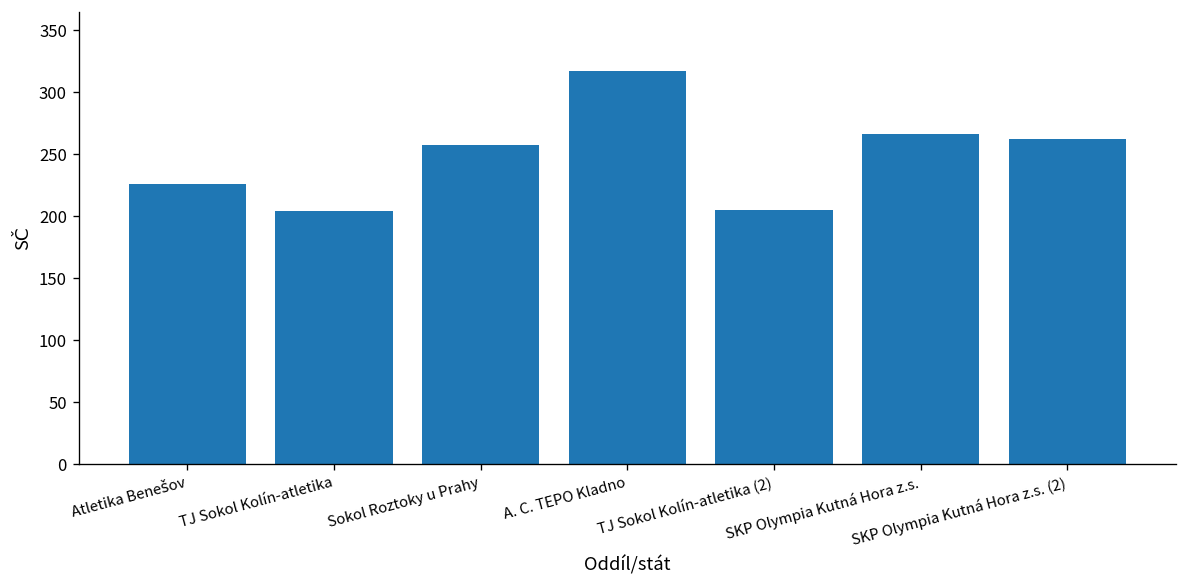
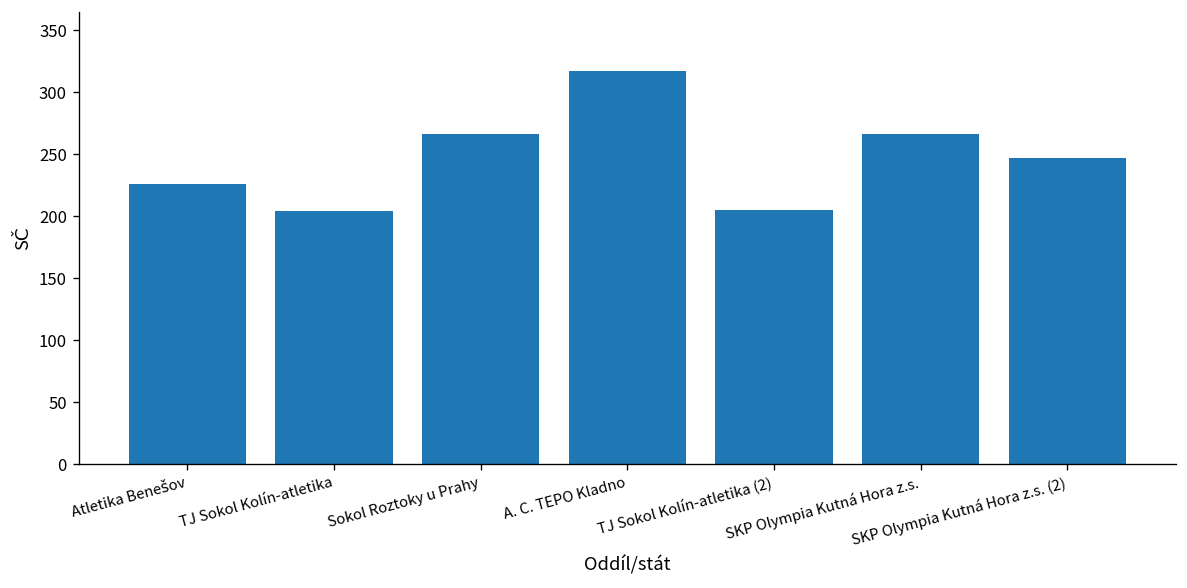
Sokol Roztoky u Prahy: 257 -> 266
SKP Olympia Kutná Hora z.s. (2): 262 -> 247
